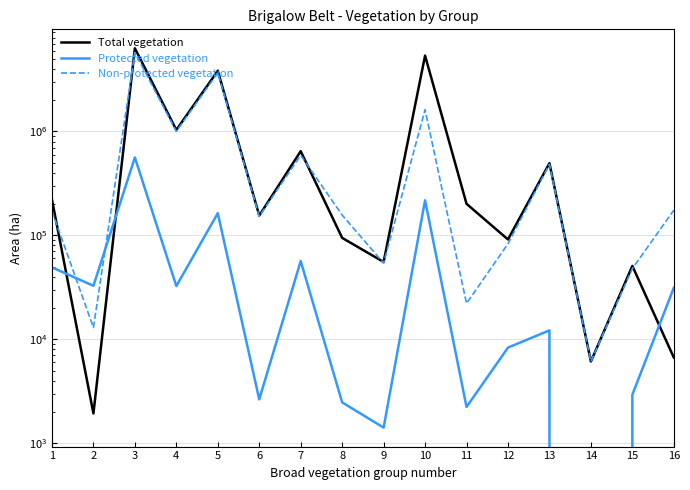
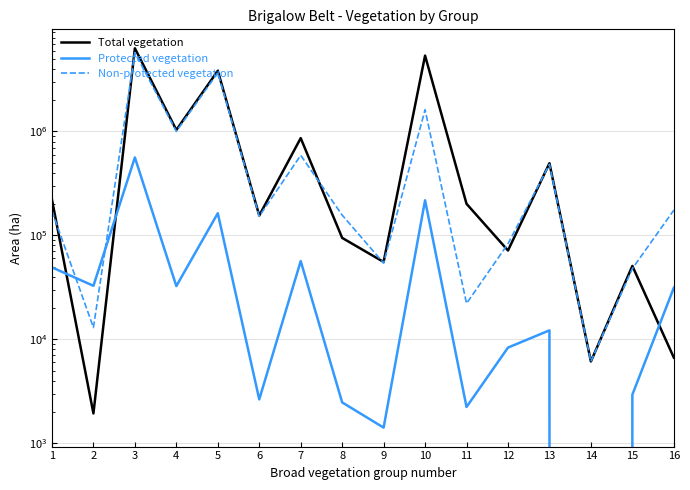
Total vegetation, 7: 600000 -> 900000
Total vegetation, 12: 90000 -> 70000
